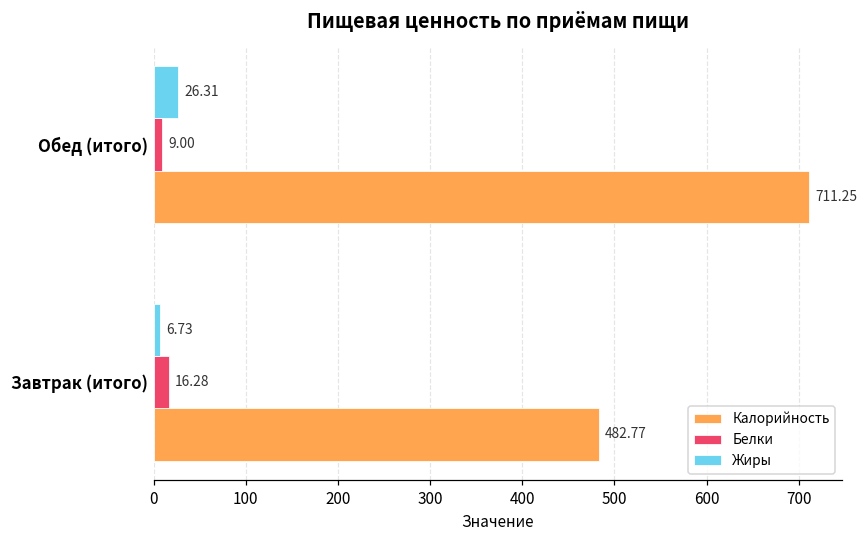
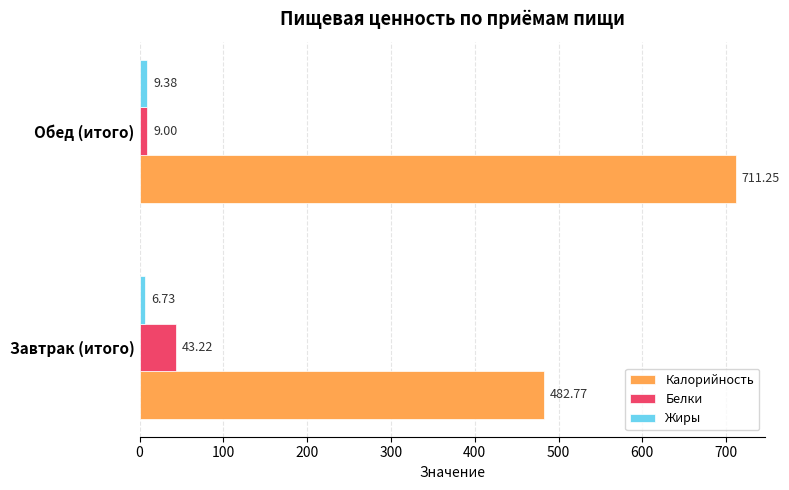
Жиры, Обед (итого): 26.31 -> 9.38
Белки, Завтрак (итого): 16.28 -> 43.22
